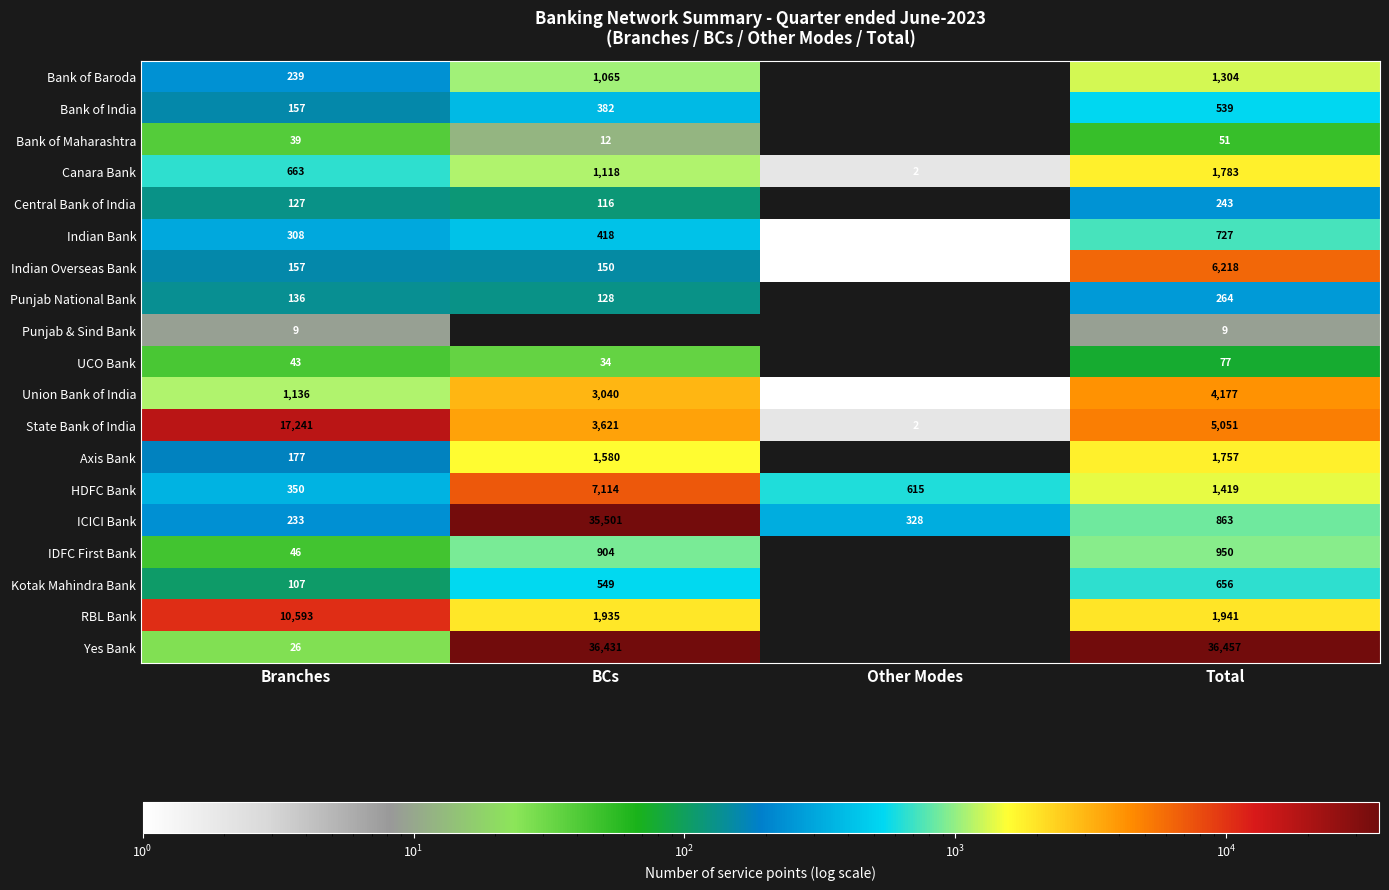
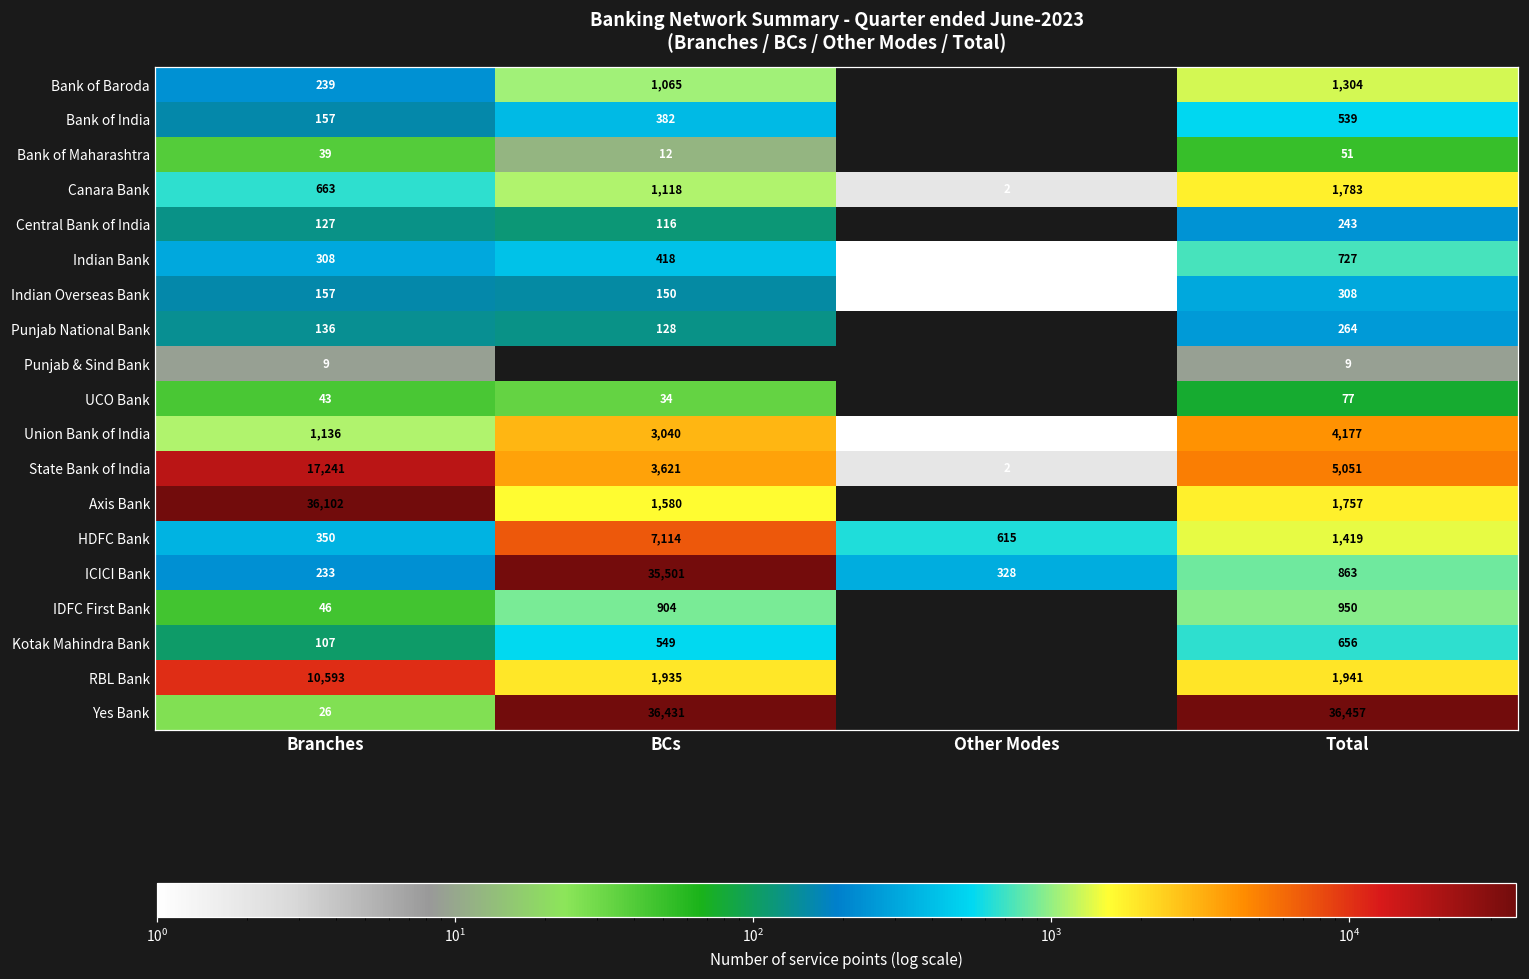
Indian Overseas Bank, Total: 6,218 -> 308
Axis Bank, Branches: 177 -> 36,102
